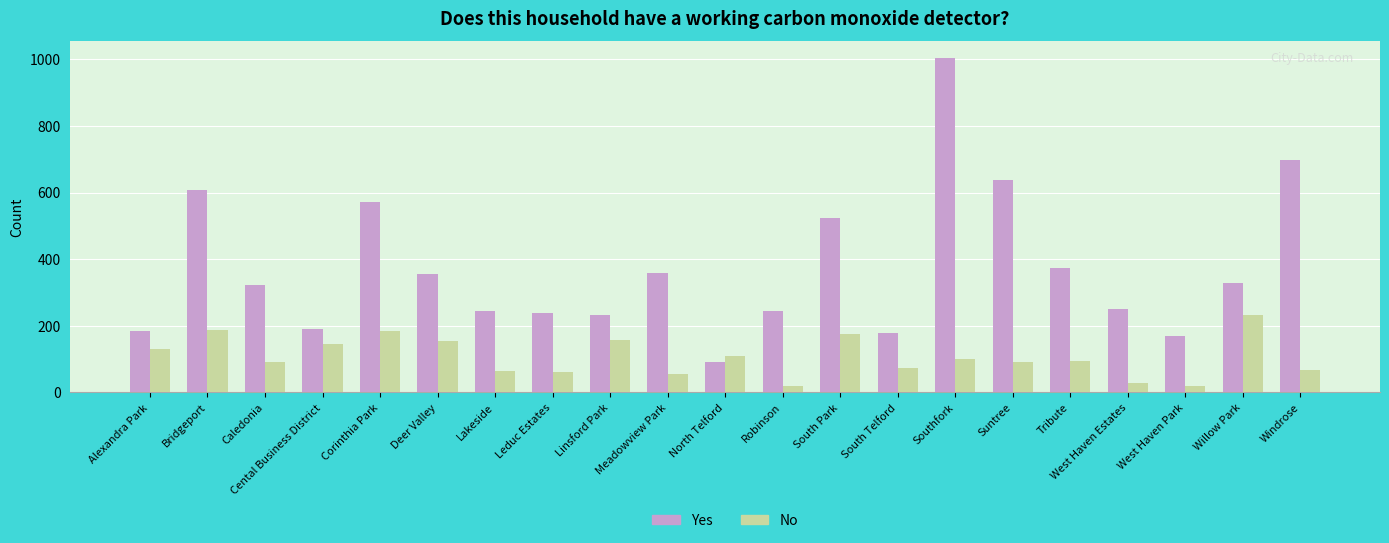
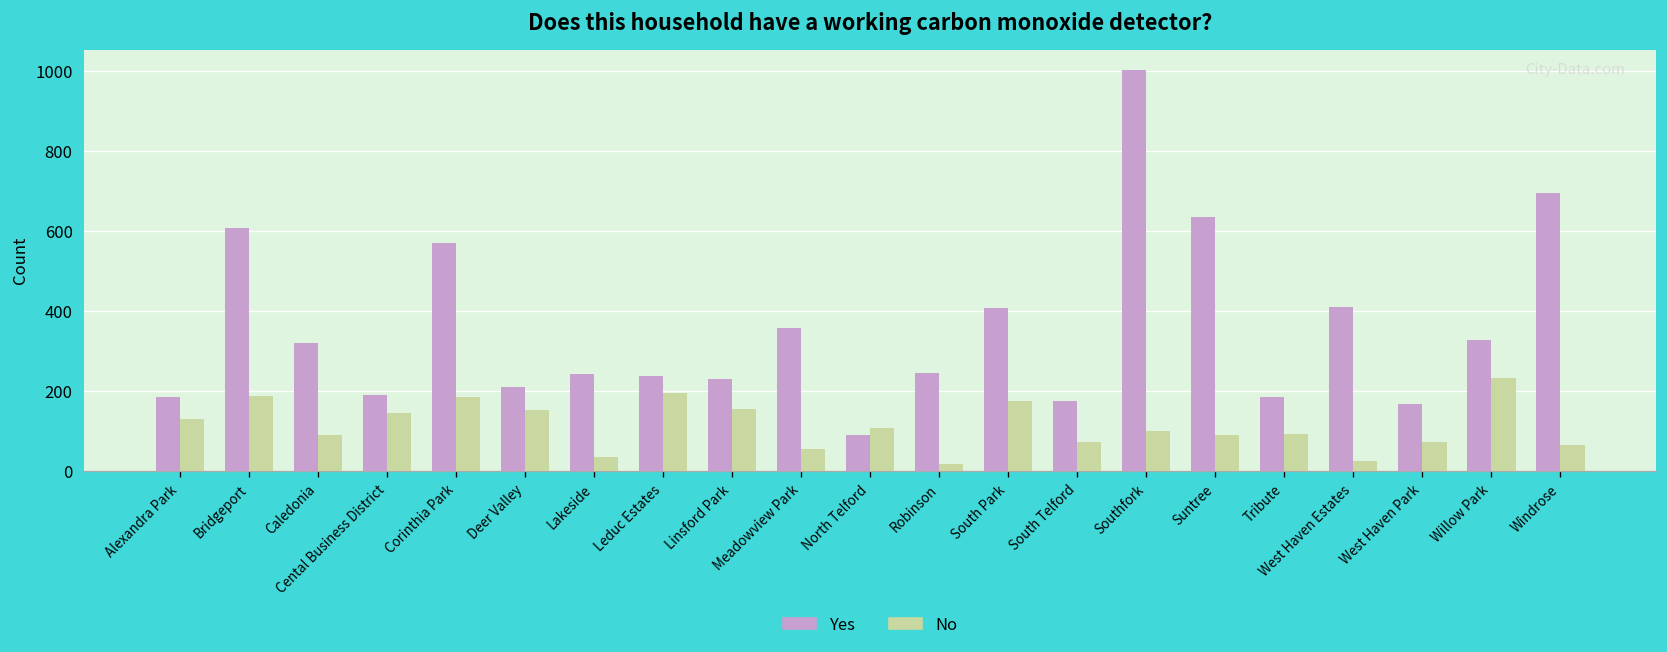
Yes, Deer Valley: 350 -> 210
No, Lakeside: 70 -> 40
No, Leduc Estates: 60 -> 200
Yes, South Park: 530 -> 410
Yes, Tribute: 370 -> 190
Yes, West Haven Estates: 250 -> 410
No, West Haven Park: 20 -> 70
